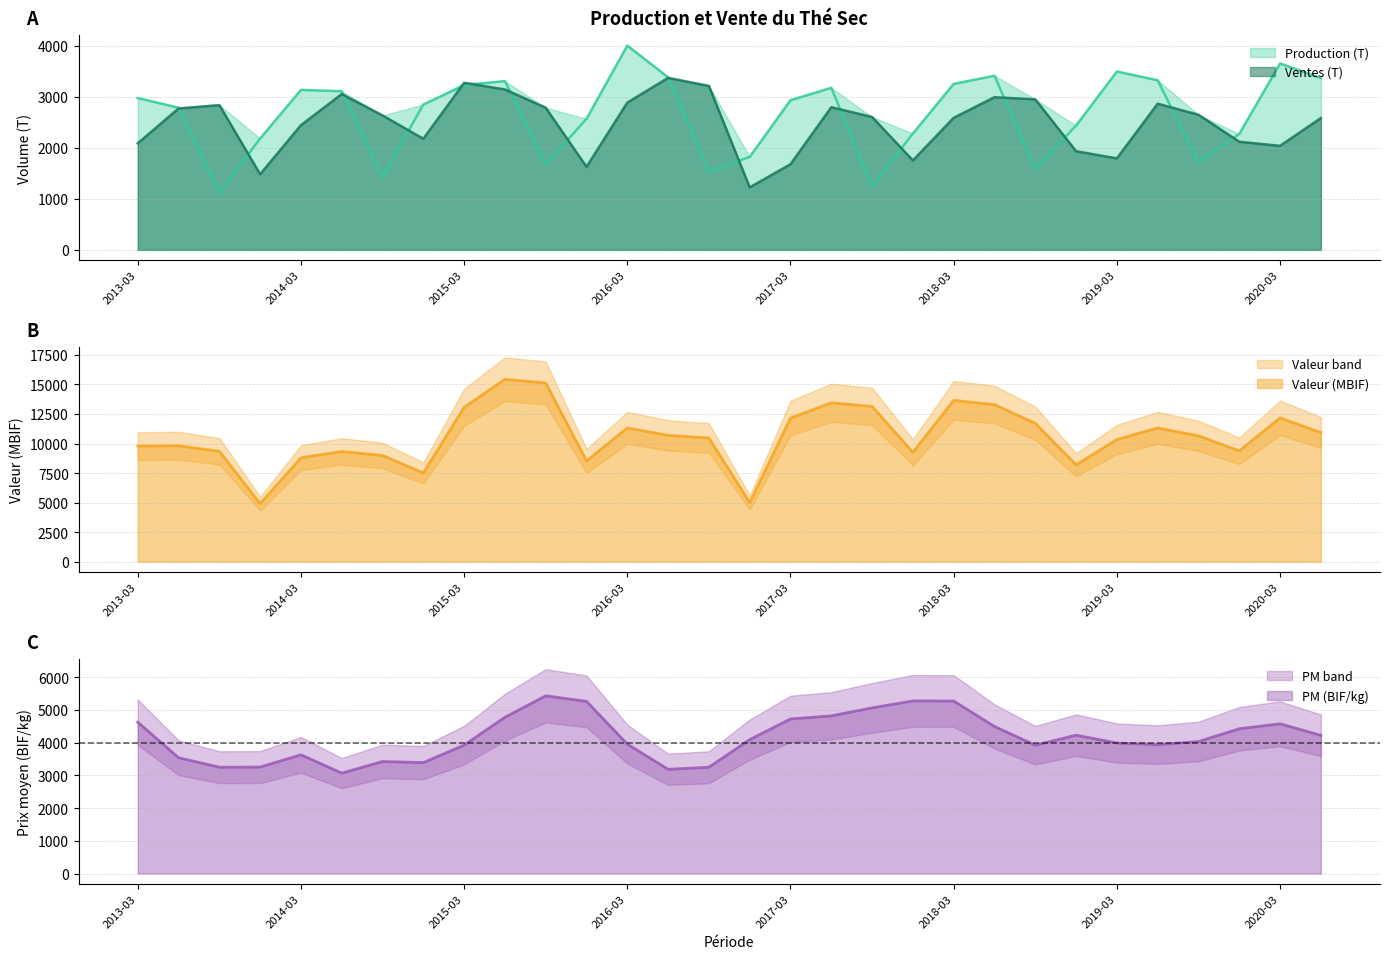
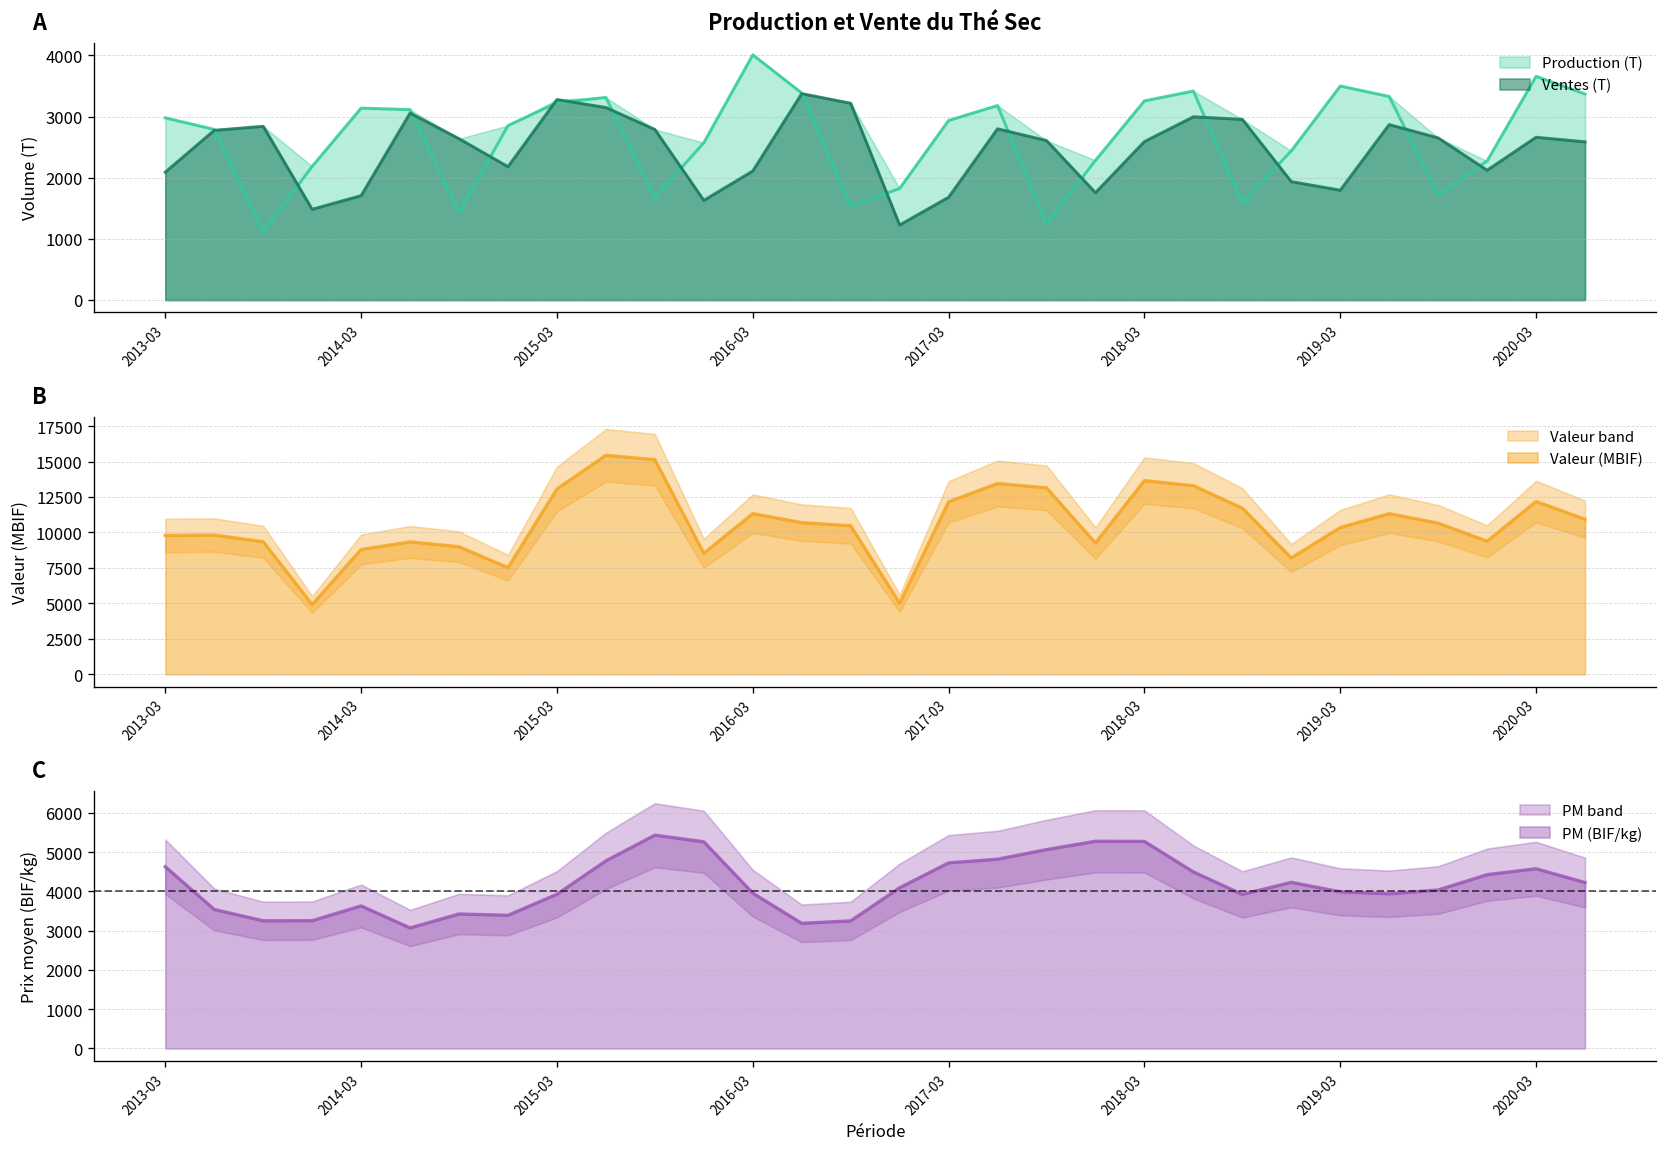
Production et Vente du Thé Sec, Ventes (T), 2014-03: 2400 -> 1700
Production et Vente du Thé Sec, Ventes (T), 2016-03: 2900 -> 2100
Production et Vente du Thé Sec, Ventes (T), 2020-03: 2000 -> 2700
